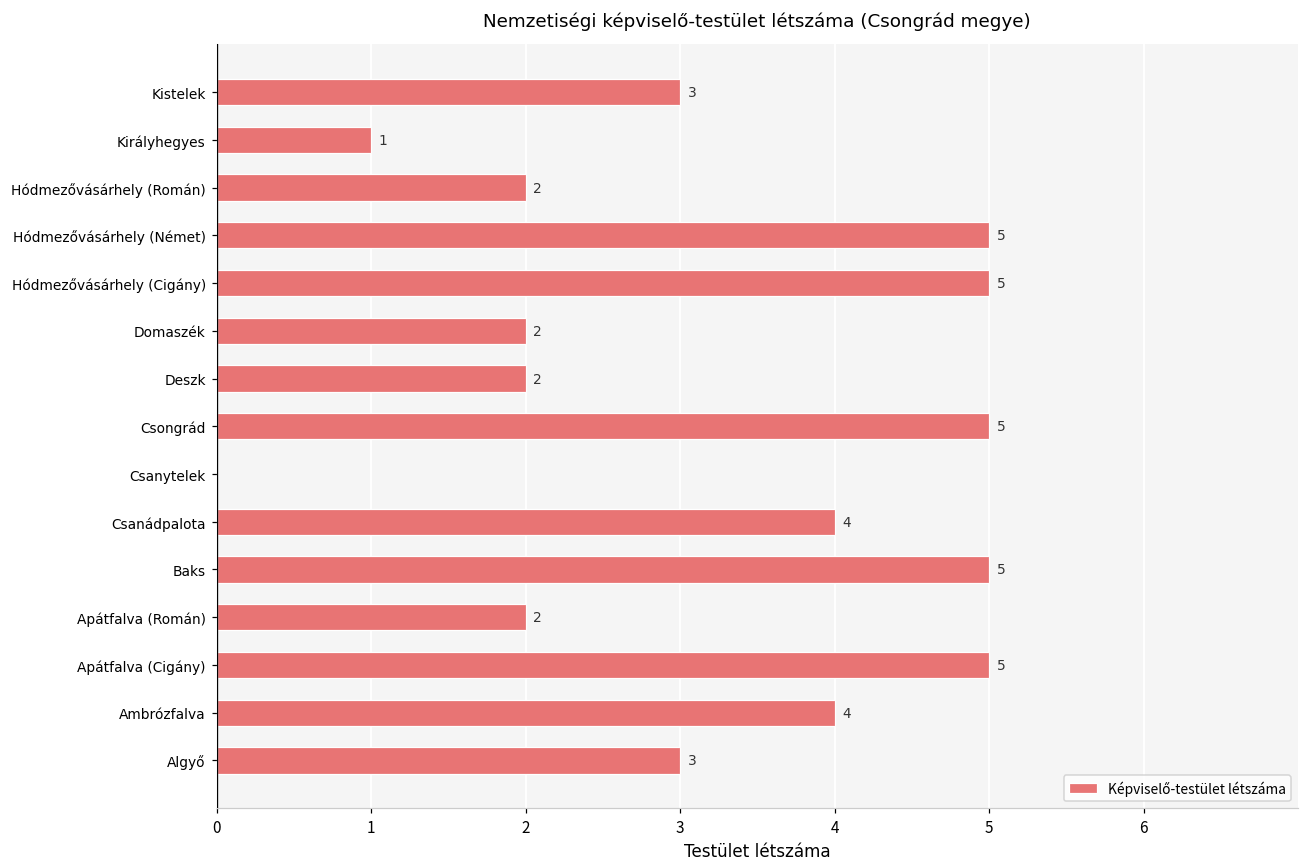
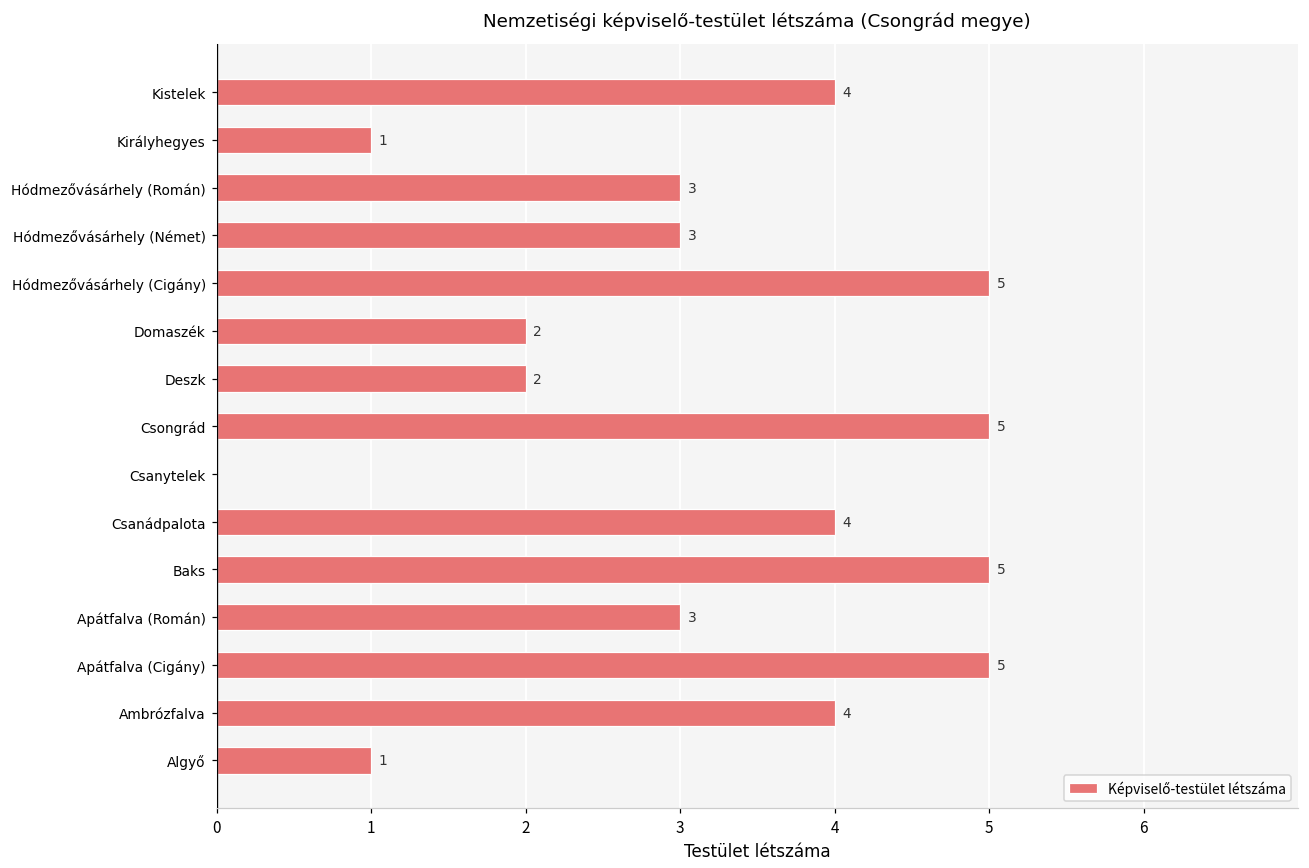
Kistelek: 3 -> 4
Hódmezővásárhely (Román): 2 -> 3
Hódmezővásárhely (Német): 5 -> 3
Apátfalva (Román): 2 -> 3
Algyő: 3 -> 1
